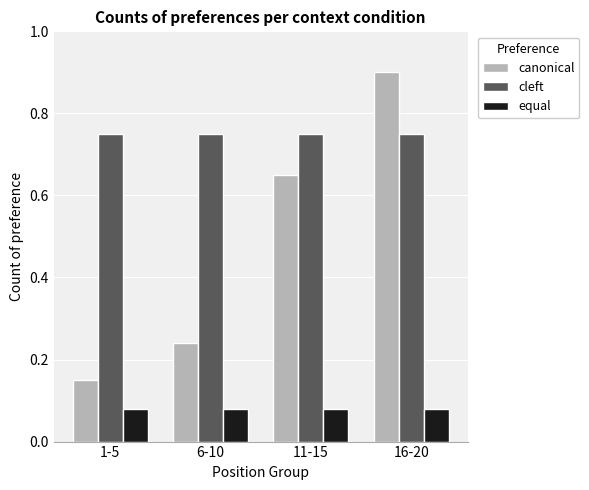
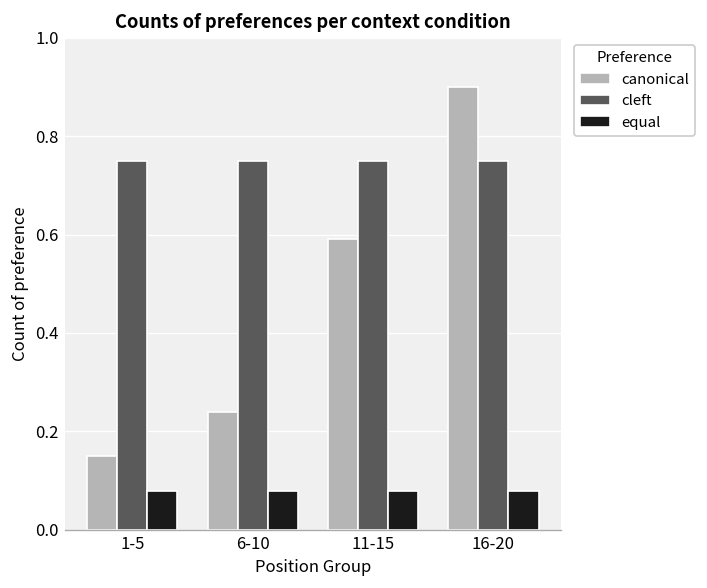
canonical, 11-15: 0.65 -> 0.59
